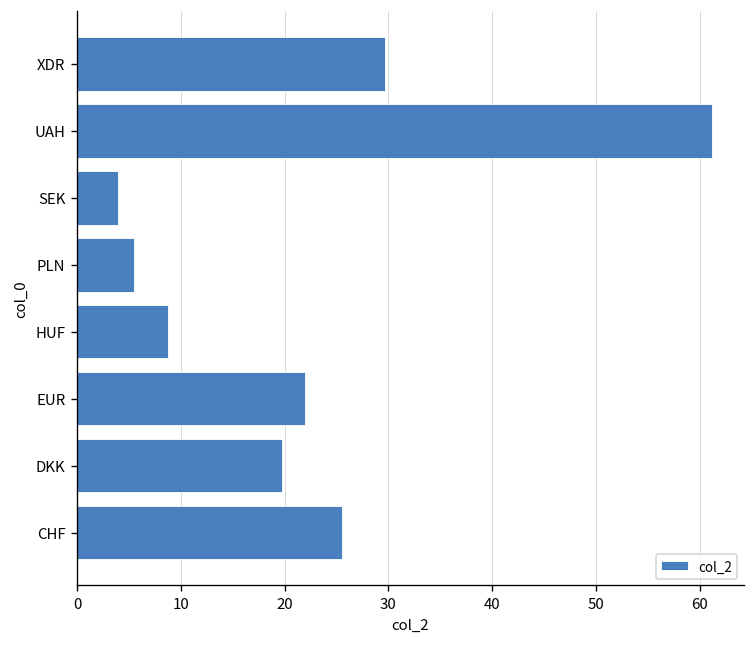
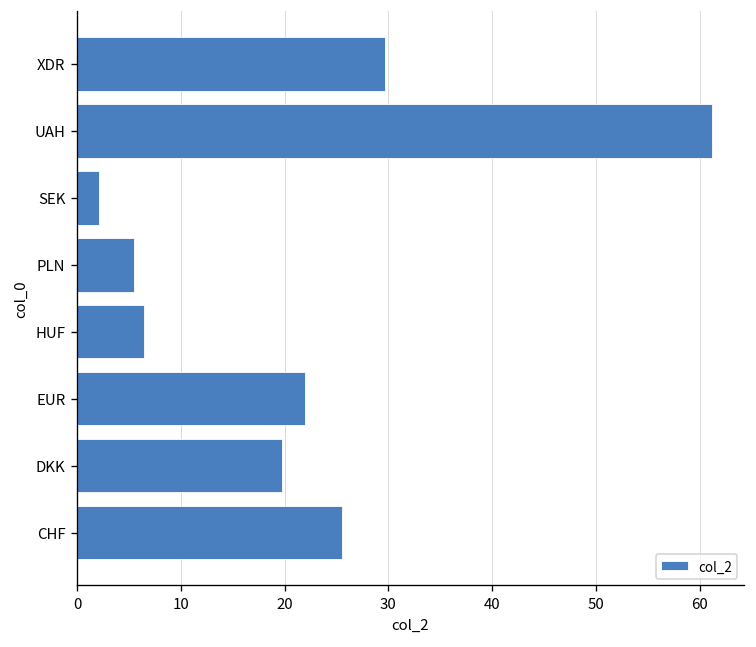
SEK: 4 -> 2
HUF: 9 -> 6
